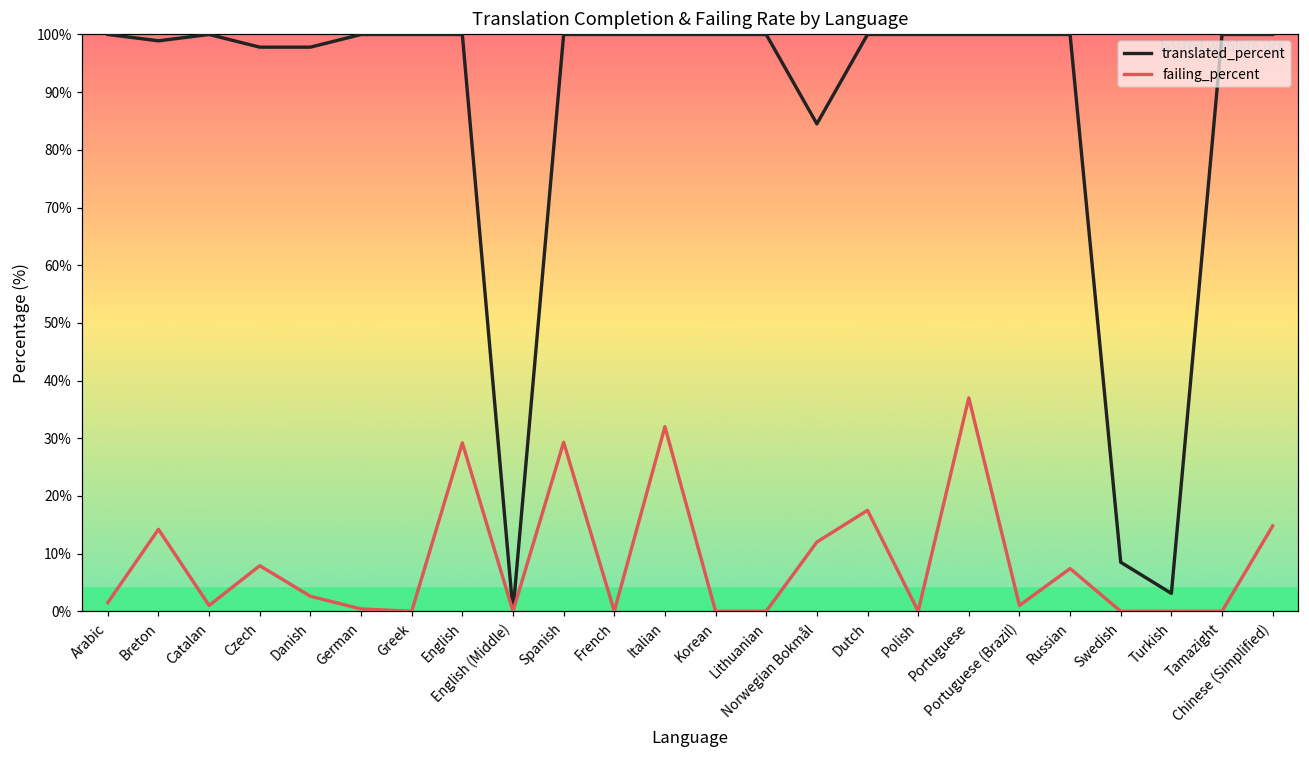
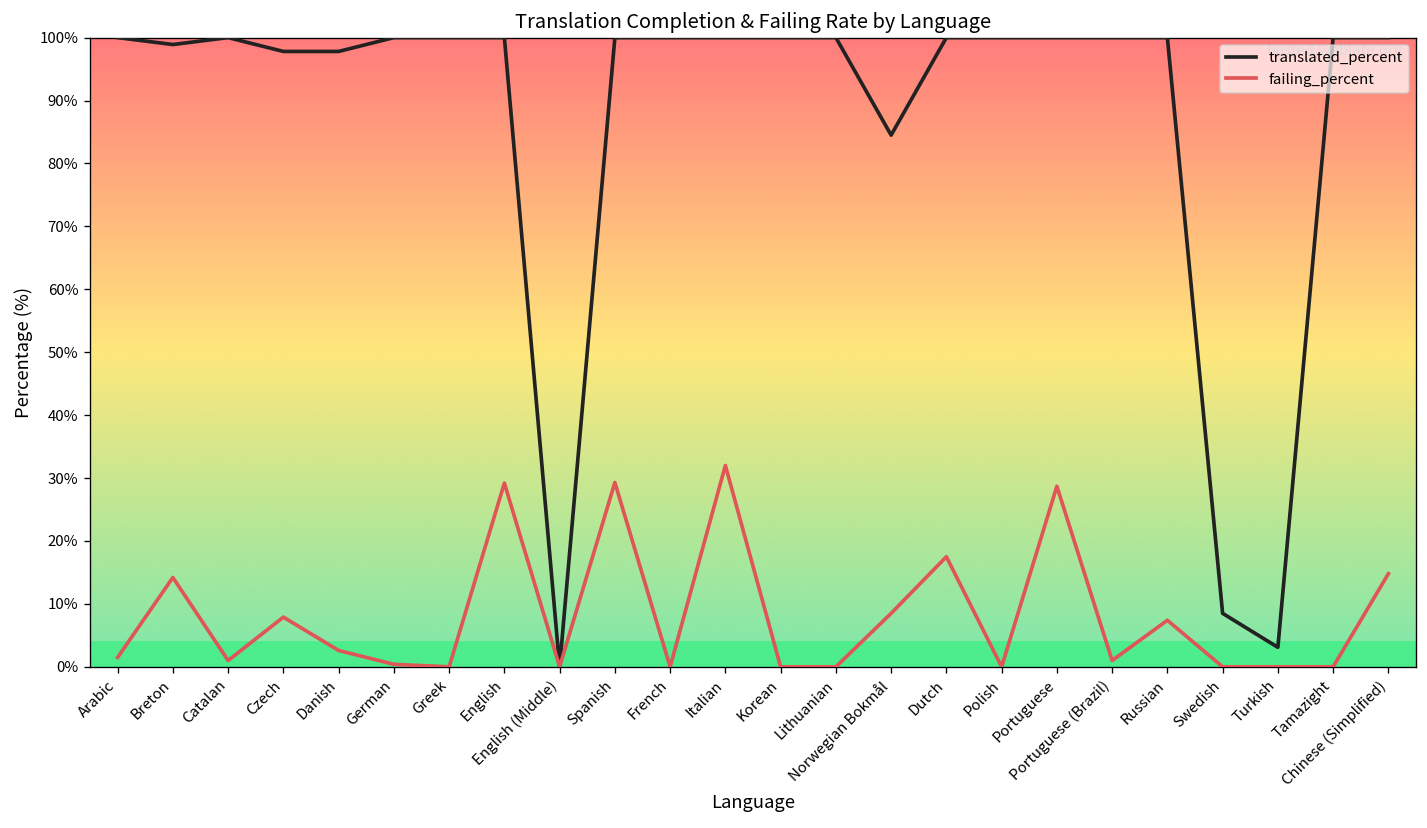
failing_percent, Norwegian Bokmål: 12% -> 9%
failing_percent, Portuguese: 37% -> 29%
